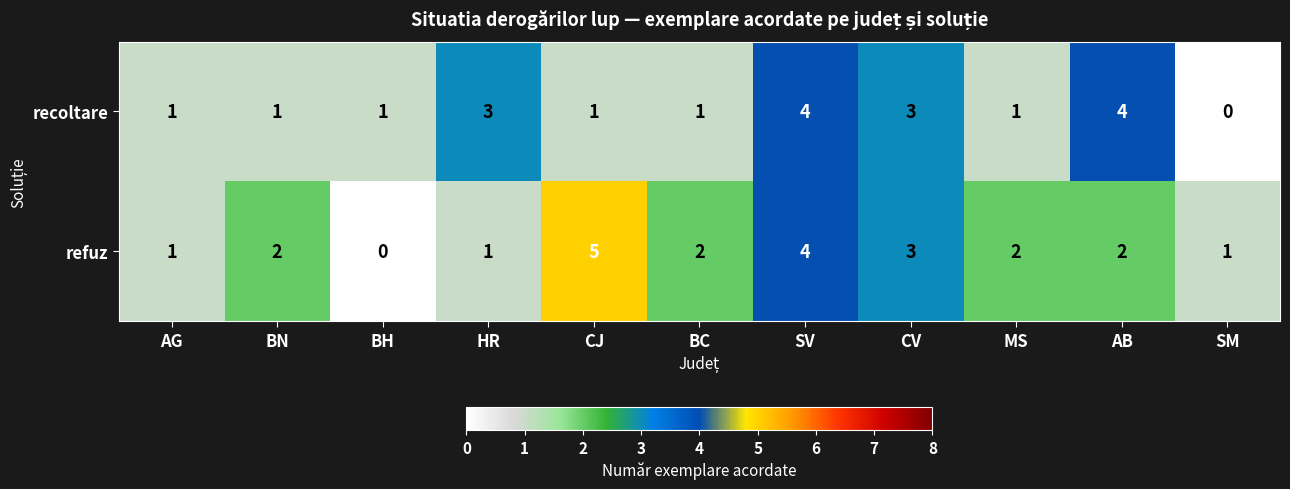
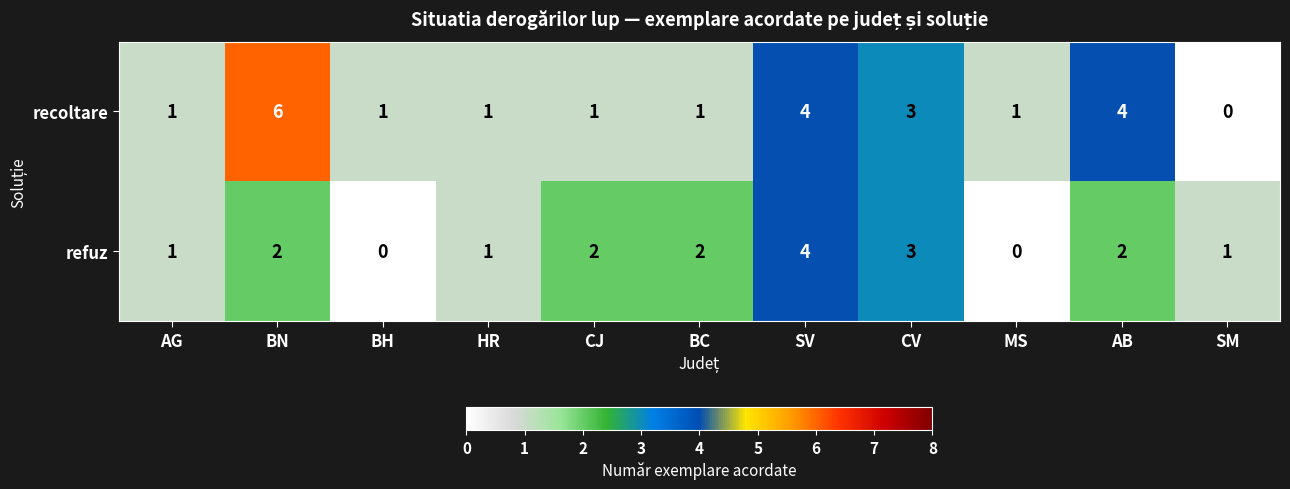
recoltare, BN: 1 -> 6
recoltare, HR: 3 -> 1
refuz, CJ: 5 -> 2
refuz, MS: 2 -> 0
